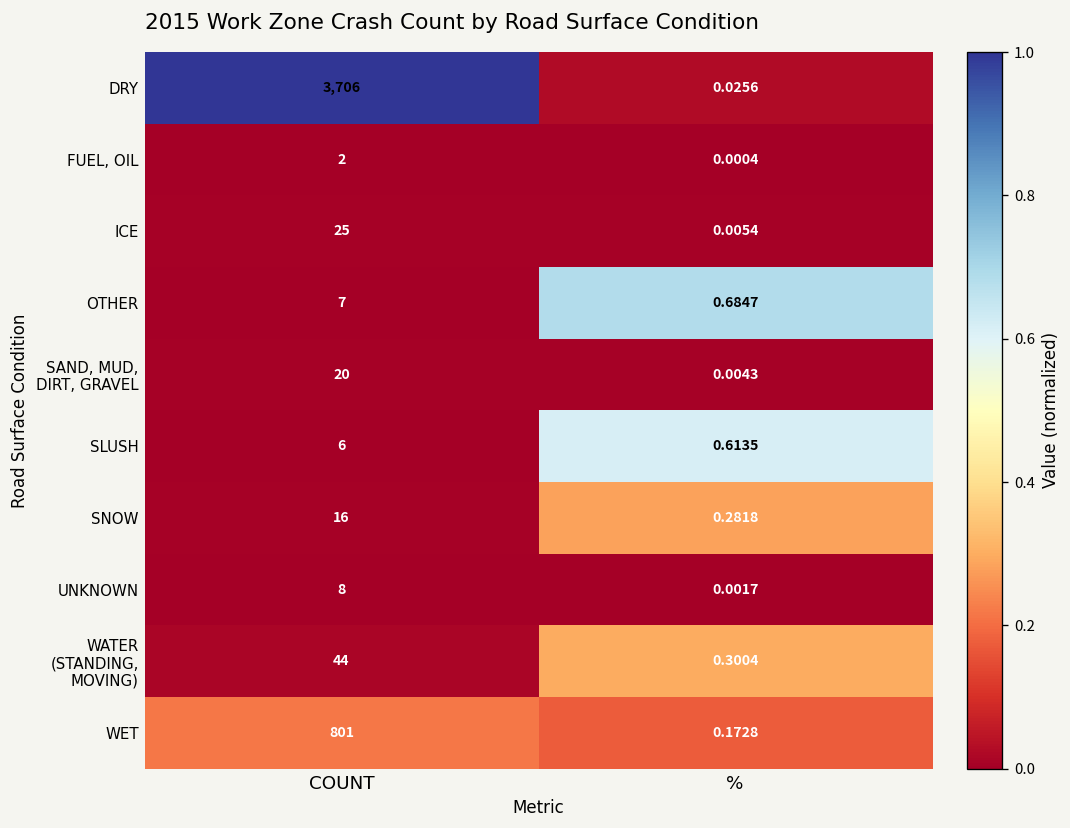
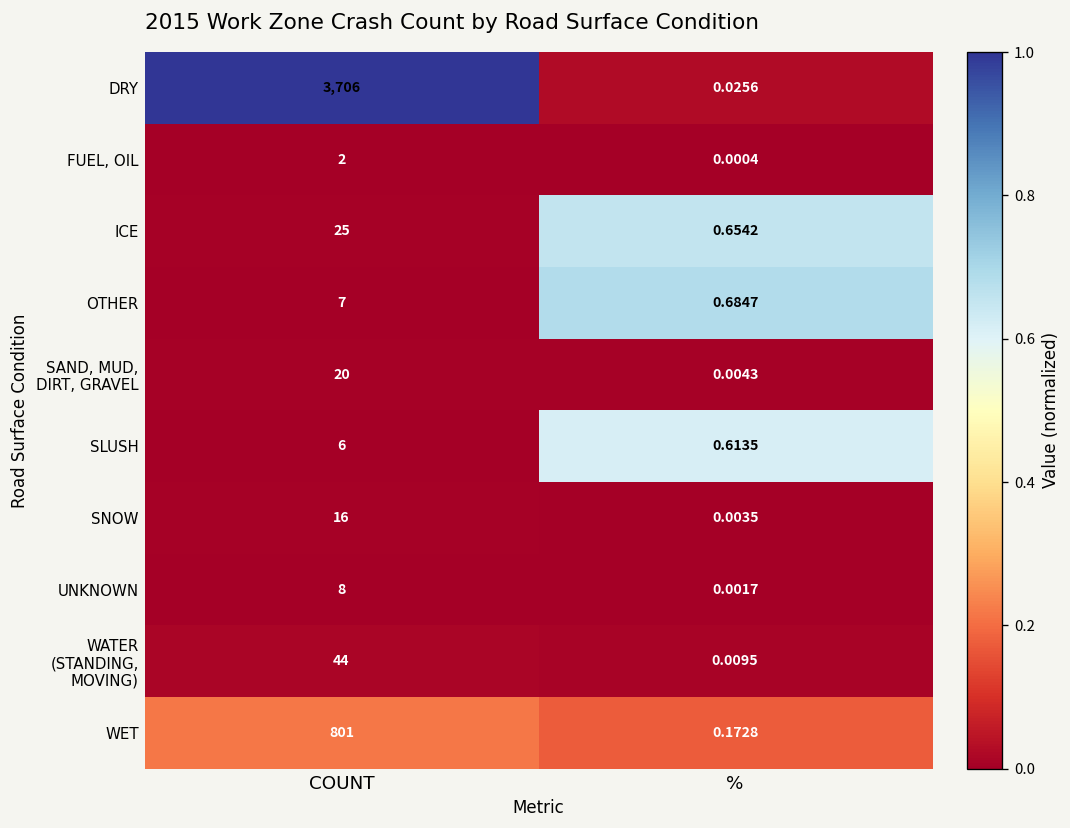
ICE, %: 0.0054 -> 0.6542
SNOW, %: 0.2818 -> 0.0035
WATER (STANDING, MOVING), %: 0.3004 -> 0.0095
